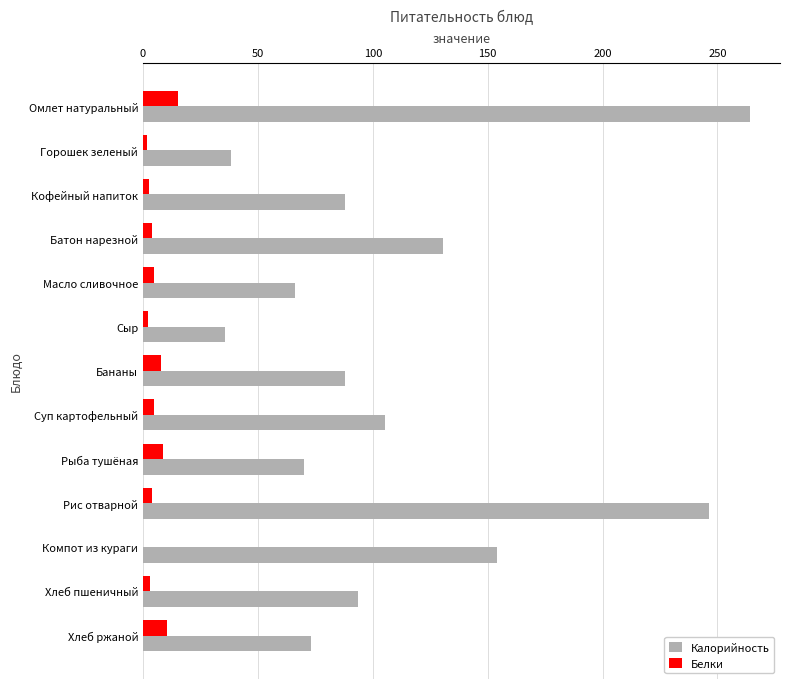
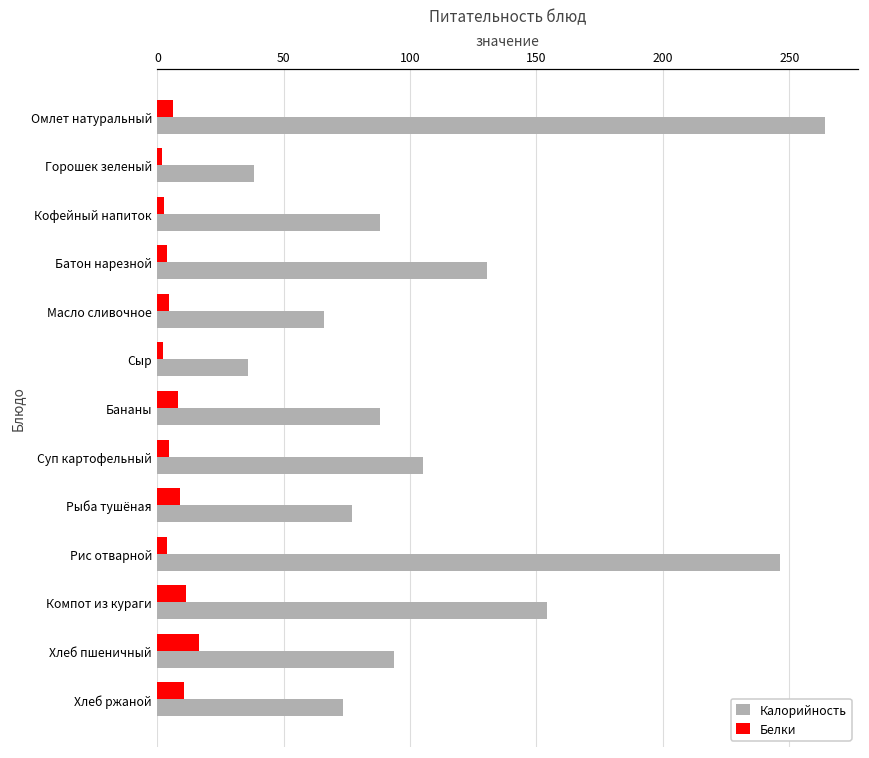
Белки, Омлет натуральный: 15 -> 6
Калорийность, Рыба тушёная: 70 -> 77
Белки, Компот из кураги: 0 -> 11
Белки, Хлеб пшеничный: 3 -> 16
